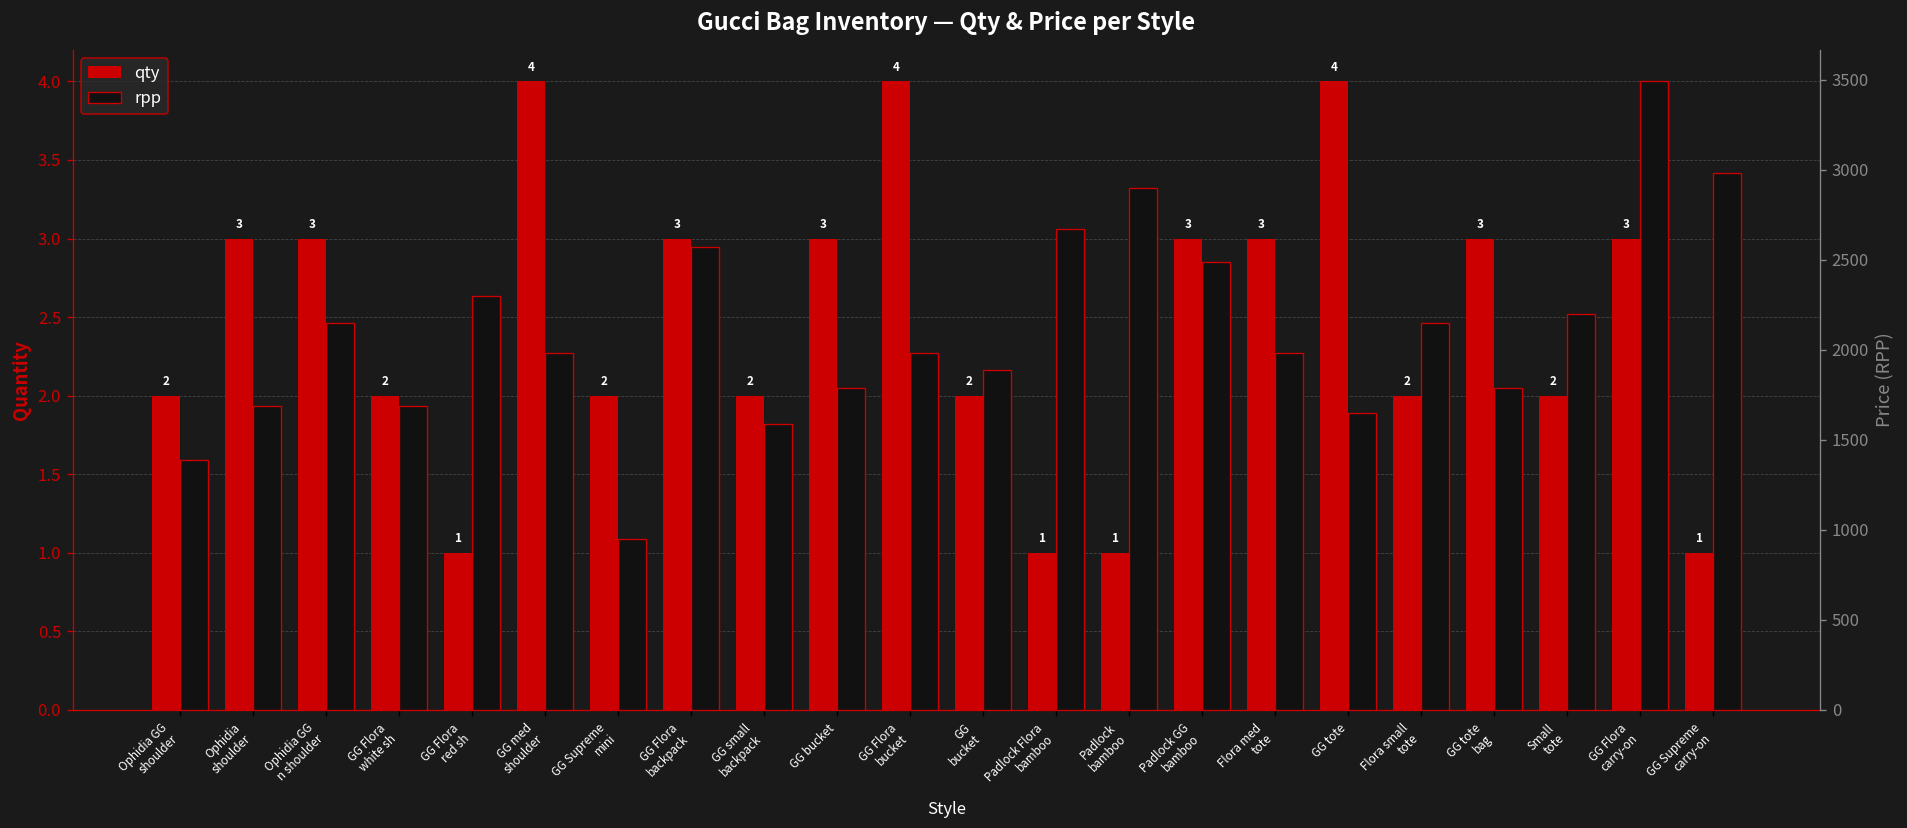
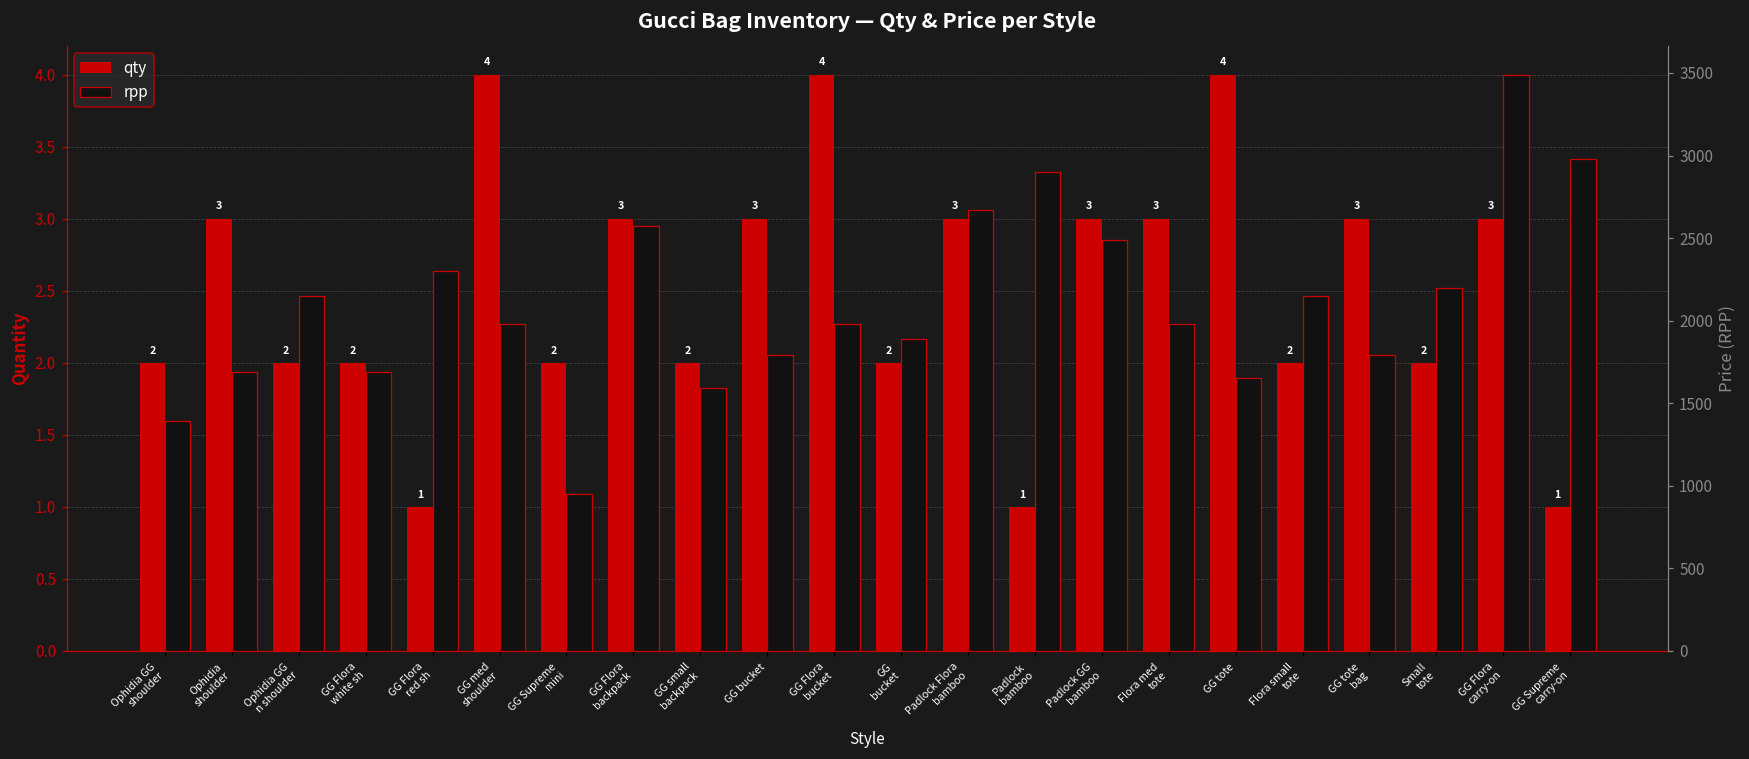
qty, Ophidia GG n shoulder: 3 -> 2
qty, Padlock Flora bamboo: 1 -> 3
